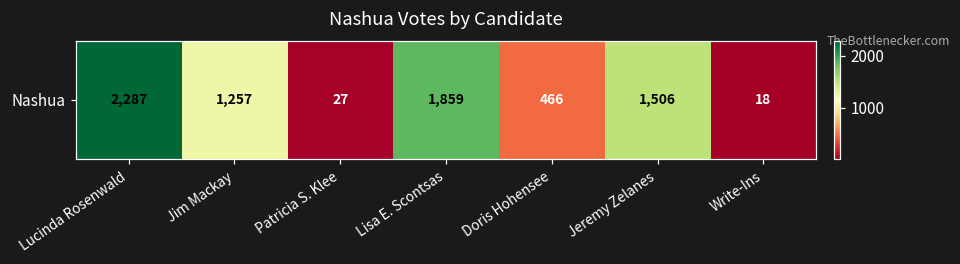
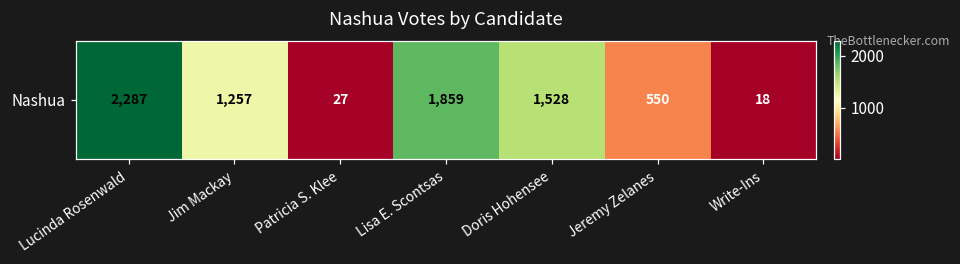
Nashua, Doris Hohensee: 466 -> 1,528
Nashua, Jeremy Zelanes: 1,506 -> 550
